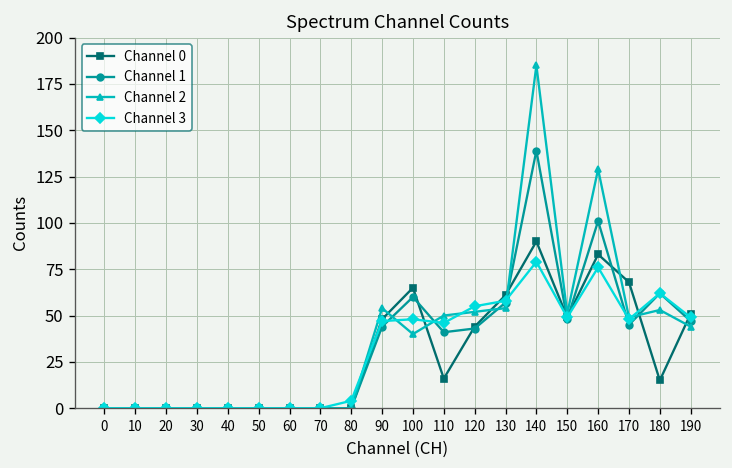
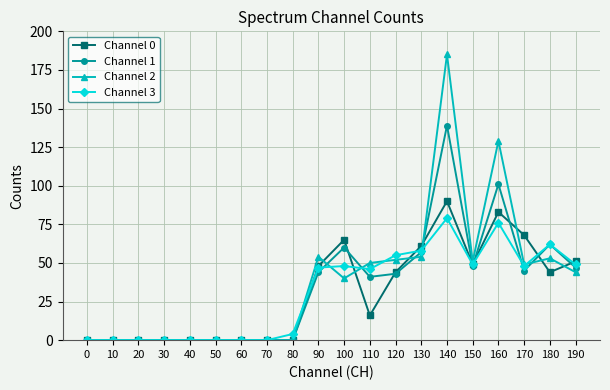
Channel 0, 180: 15 -> 44
